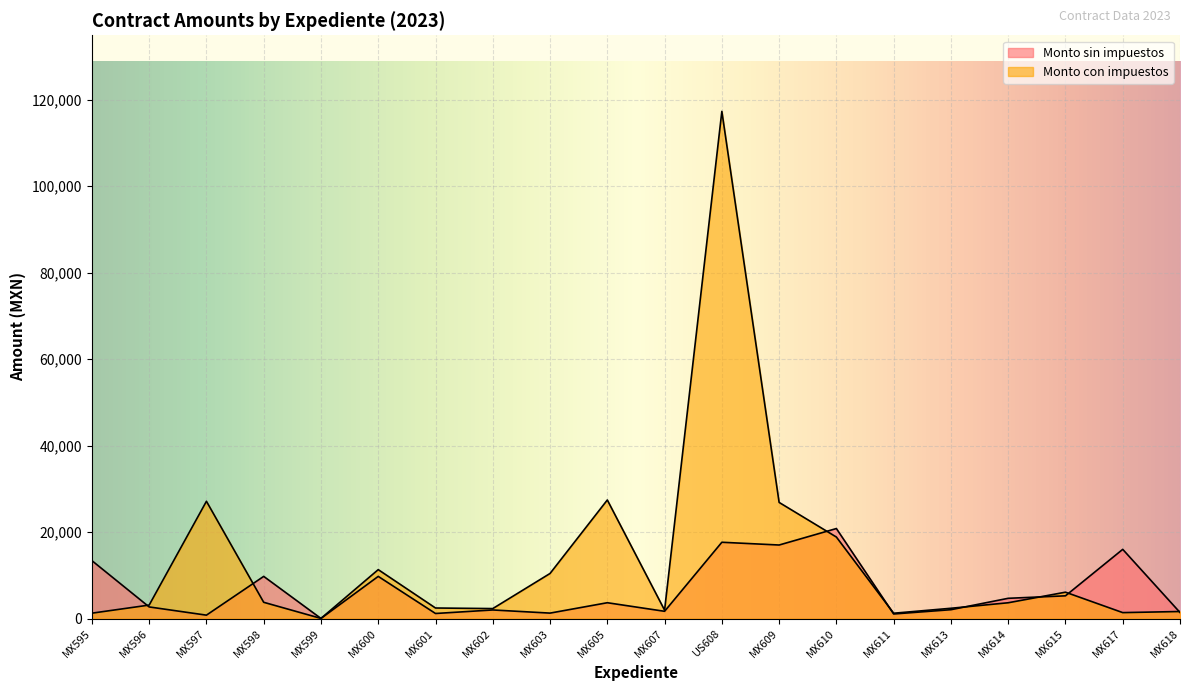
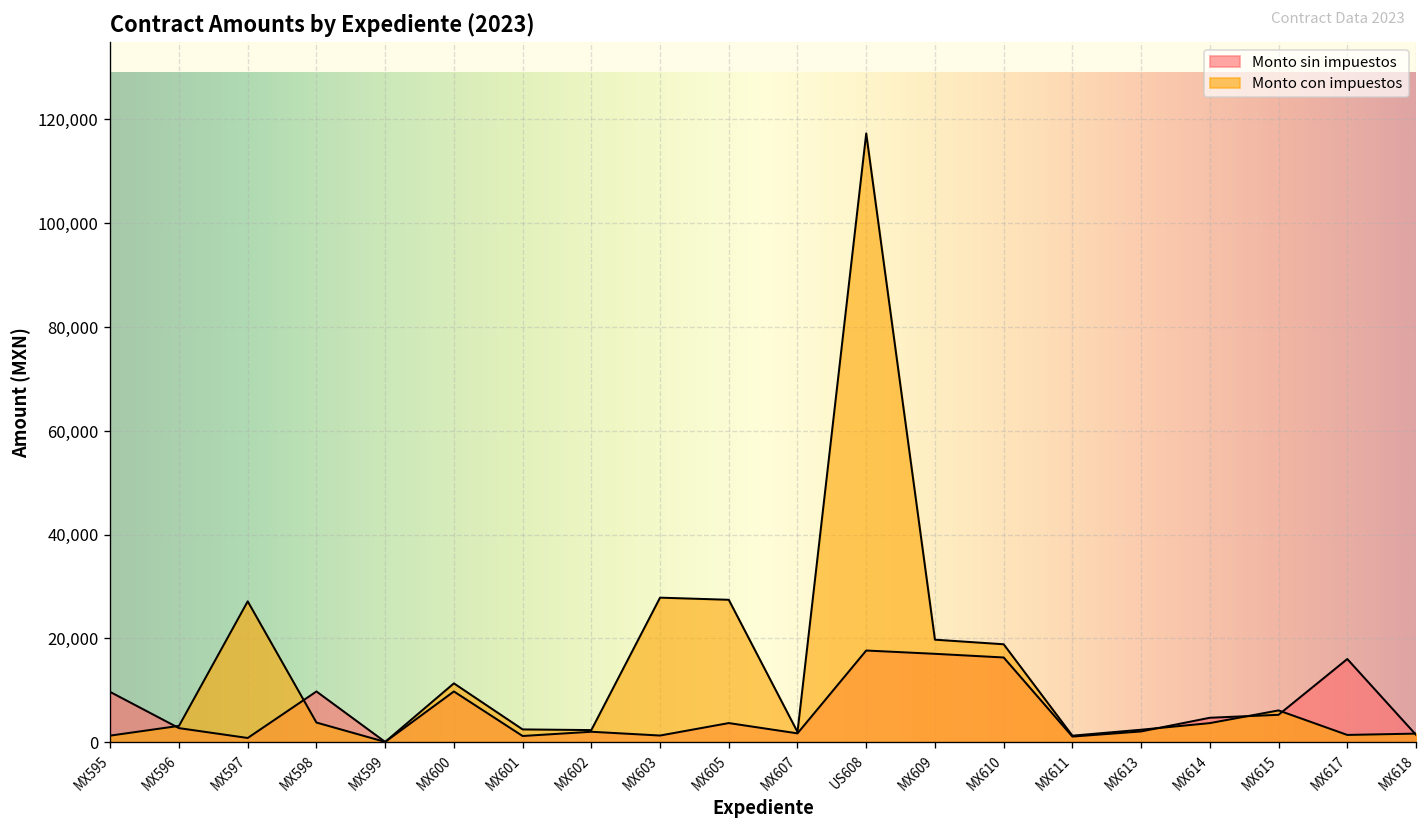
Monto sin impuestos, MX595: 13,000 -> 10,000
Monto con impuestos, MX603: 10,000 -> 28,000
Monto con impuestos, MX609: 27,000 -> 20,000
Monto sin impuestos, MX610: 21,000 -> 16,000
